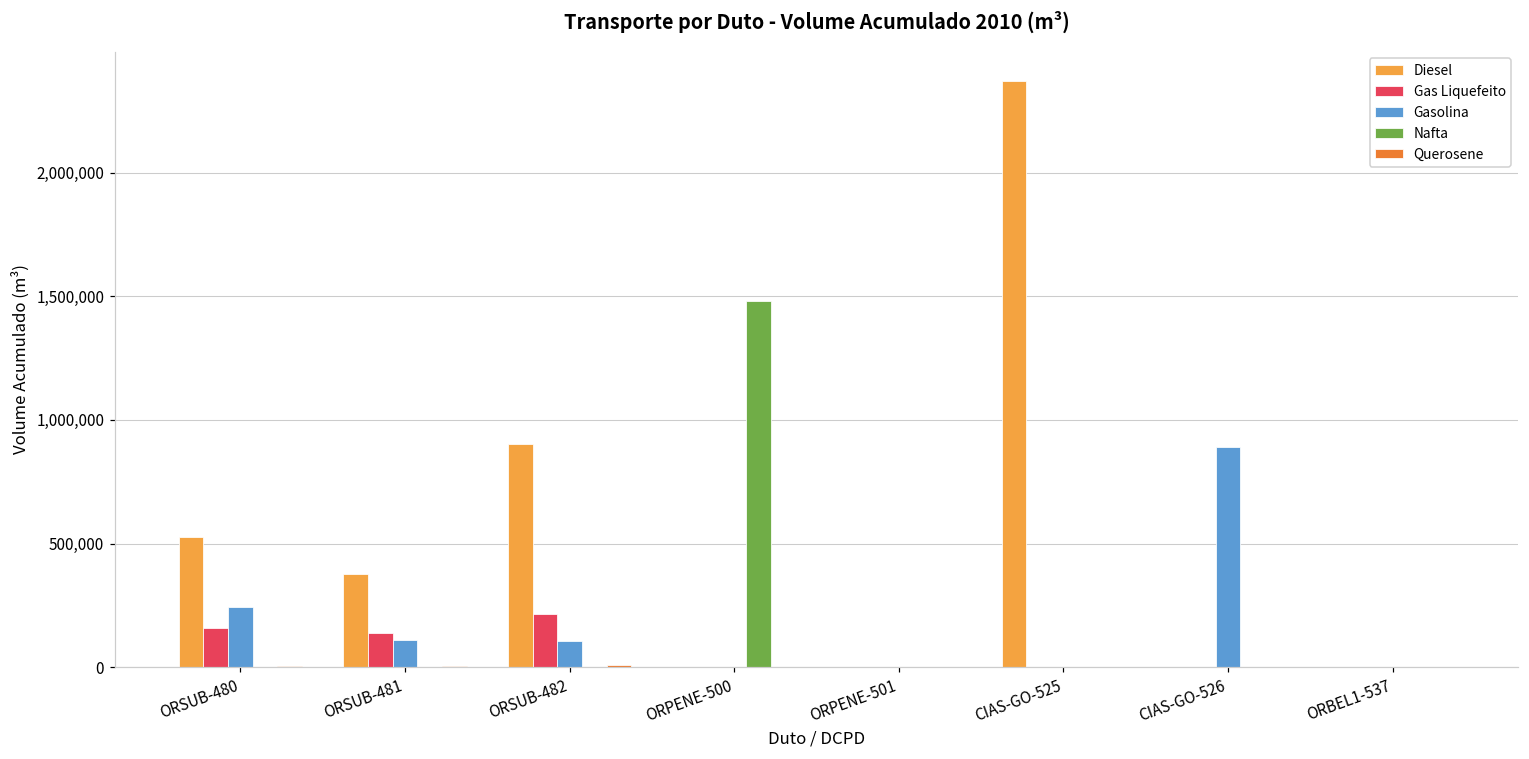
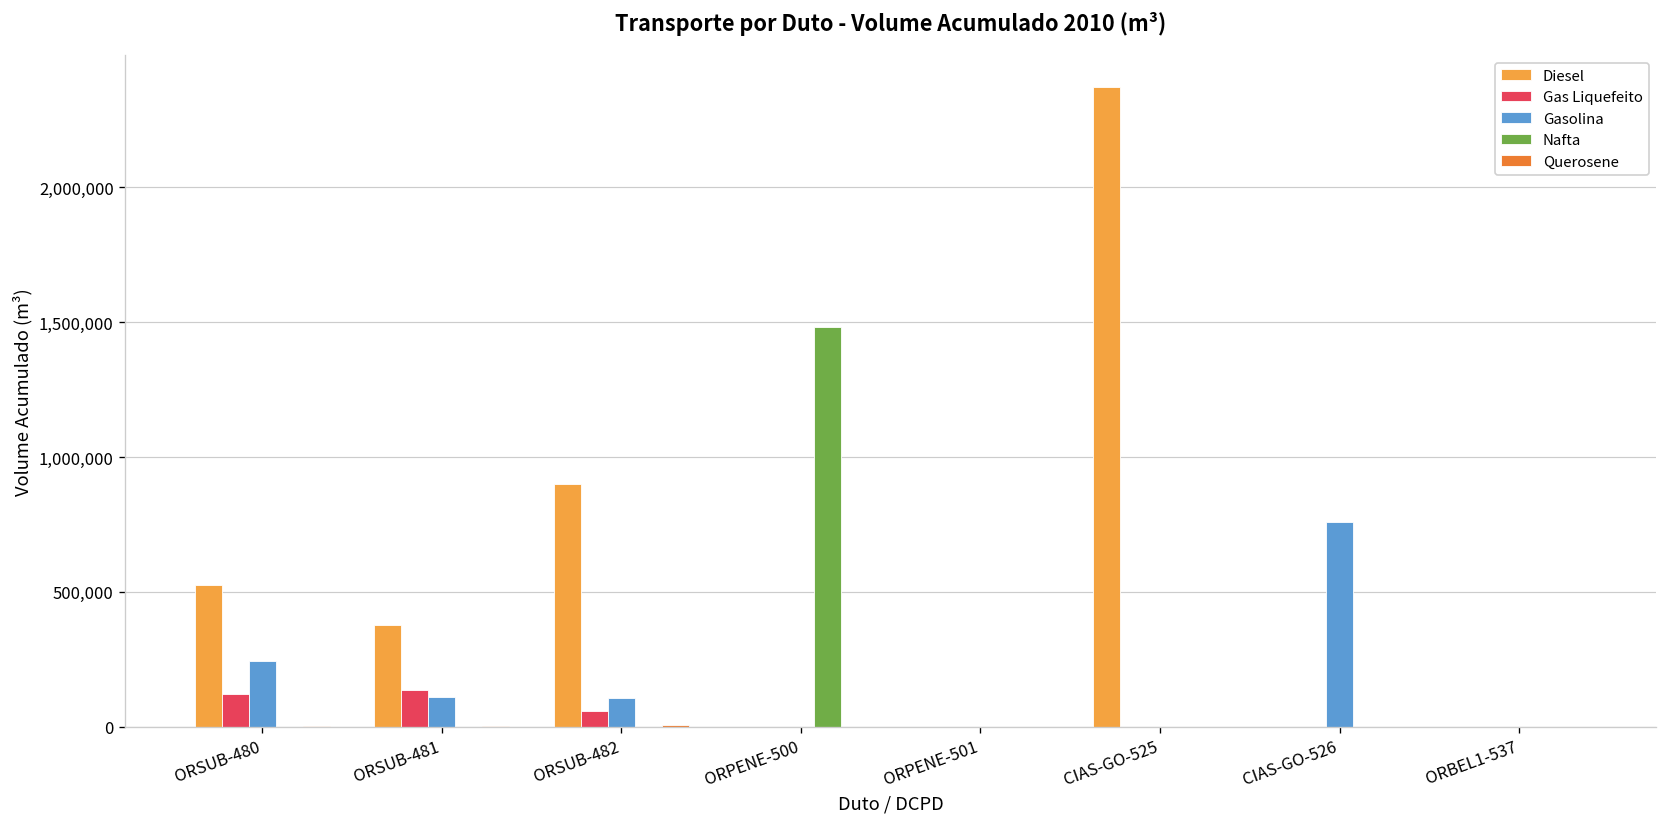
Gas Liquefeito, ORSUB-480: 160,000 -> 120,000
Gas Liquefeito, ORSUB-482: 210,000 -> 60,000
Gasolina, CIAS-GO-526: 890,000 -> 760,000
